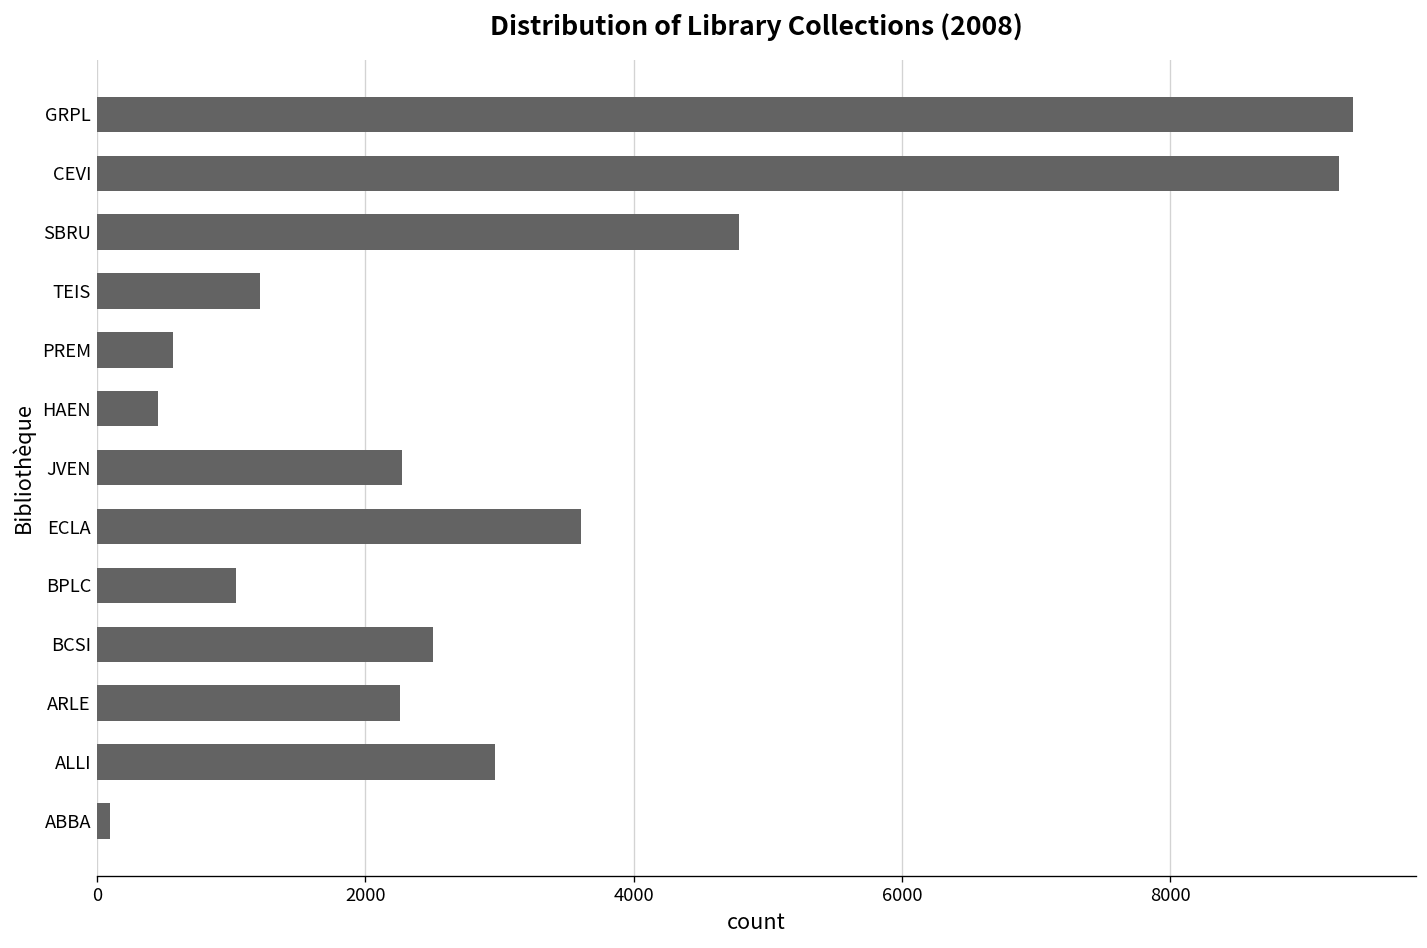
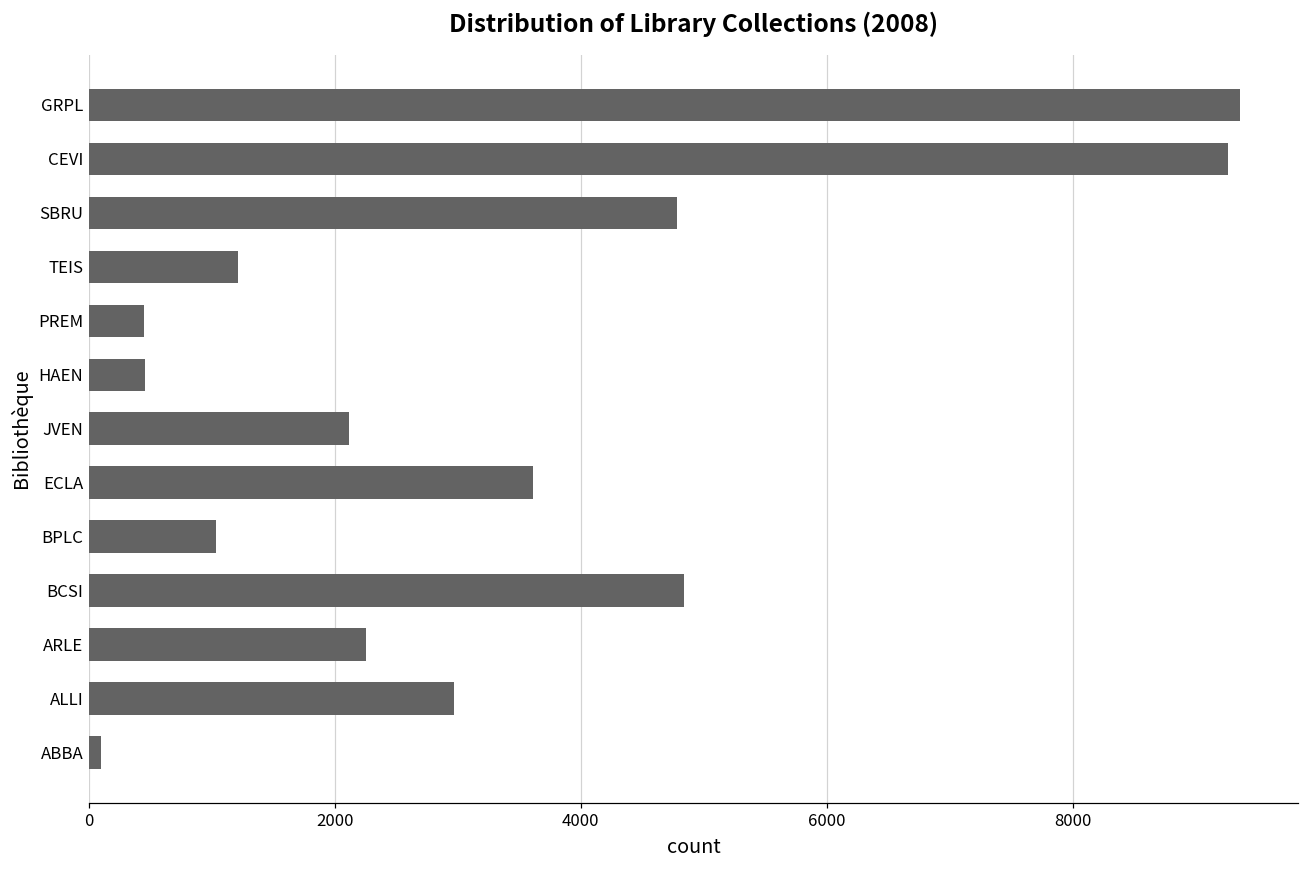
PREM: 570 -> 450
JVEN: 2270 -> 2120
BCSI: 2500 -> 4840
